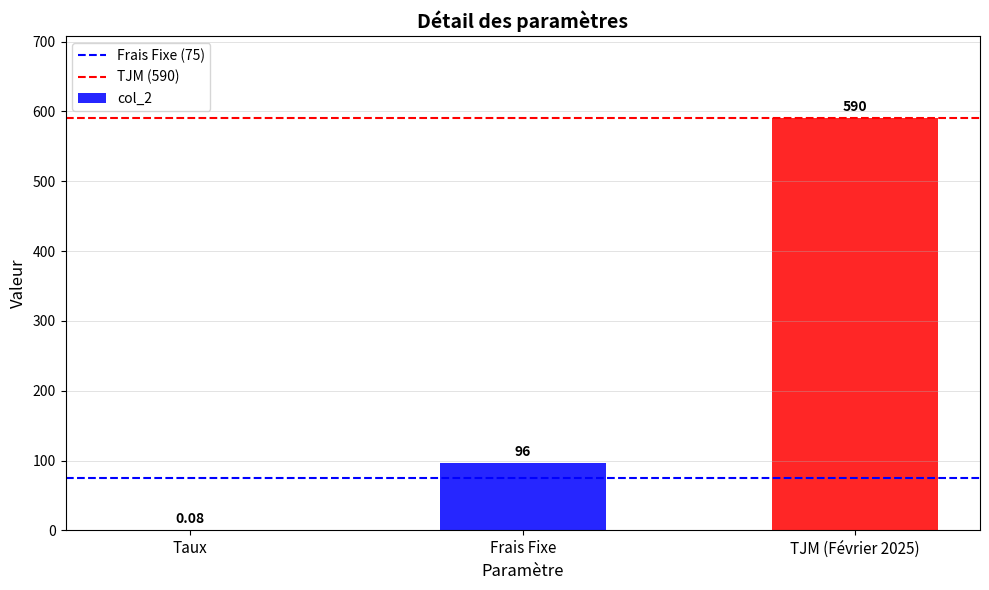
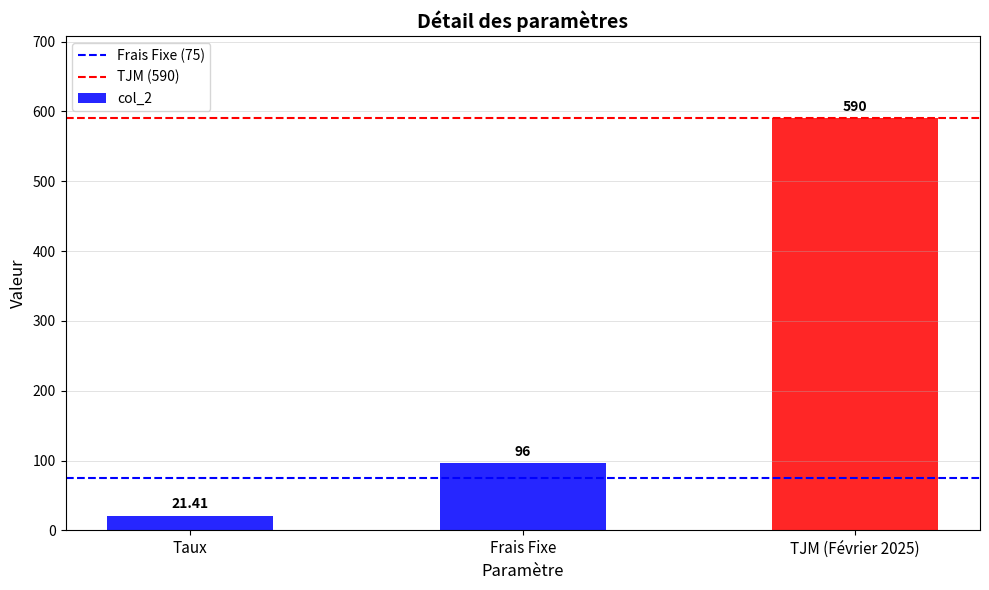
Taux: 0.08 -> 21.41
